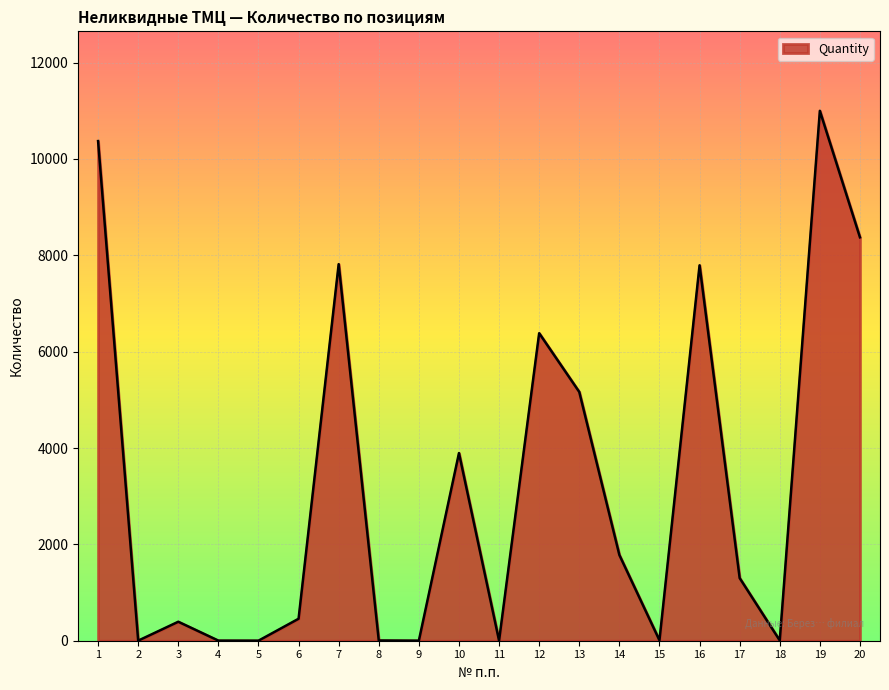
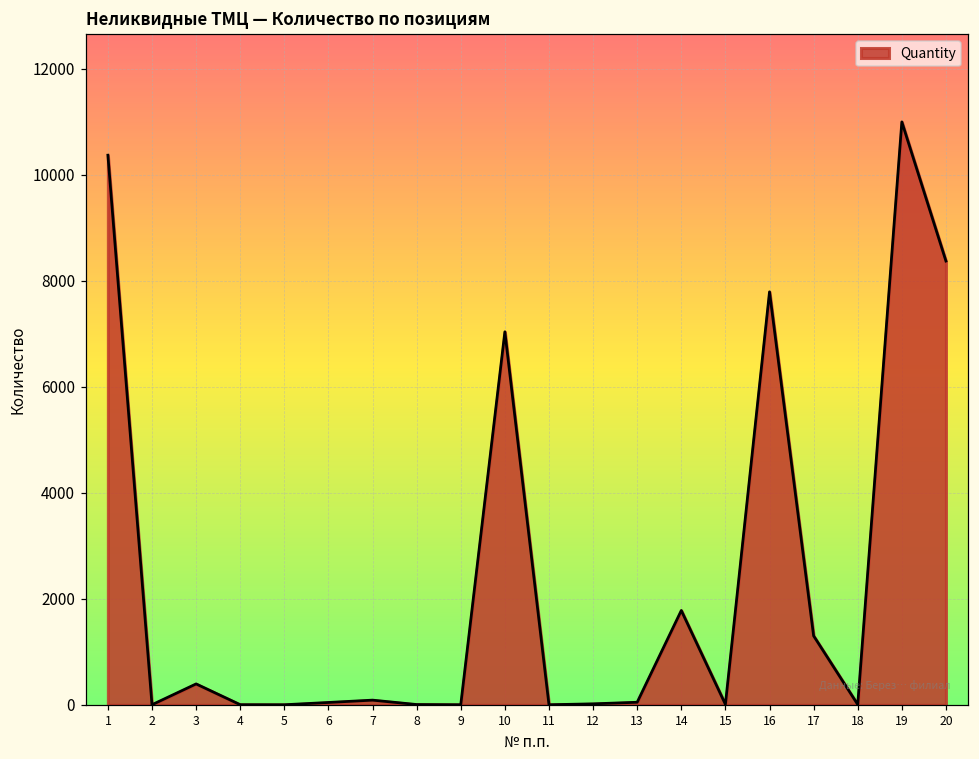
6: 500 -> 0
7: 7800 -> 100
10: 3900 -> 7000
12: 6400 -> 0
13: 5200 -> 0
